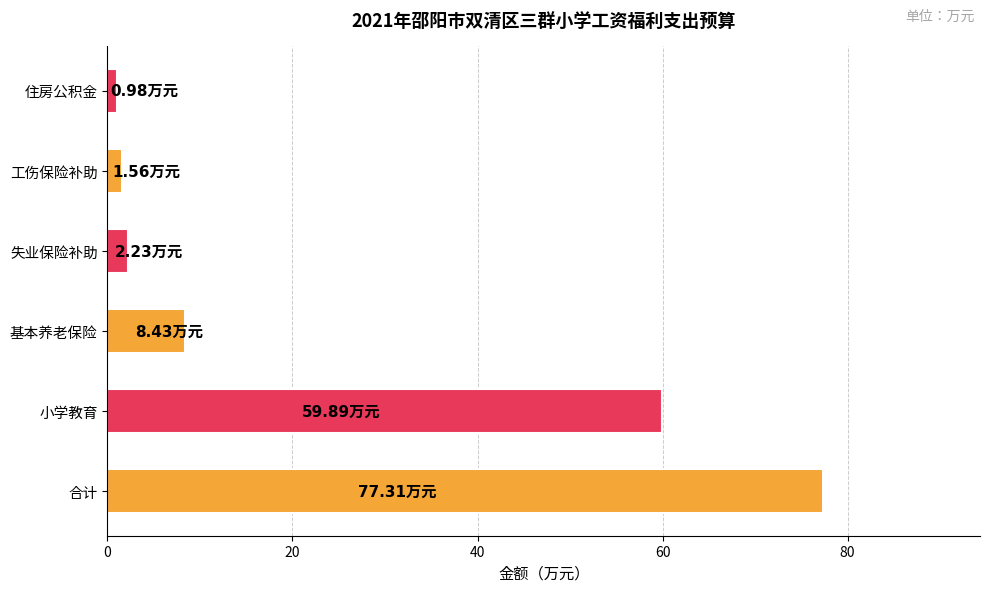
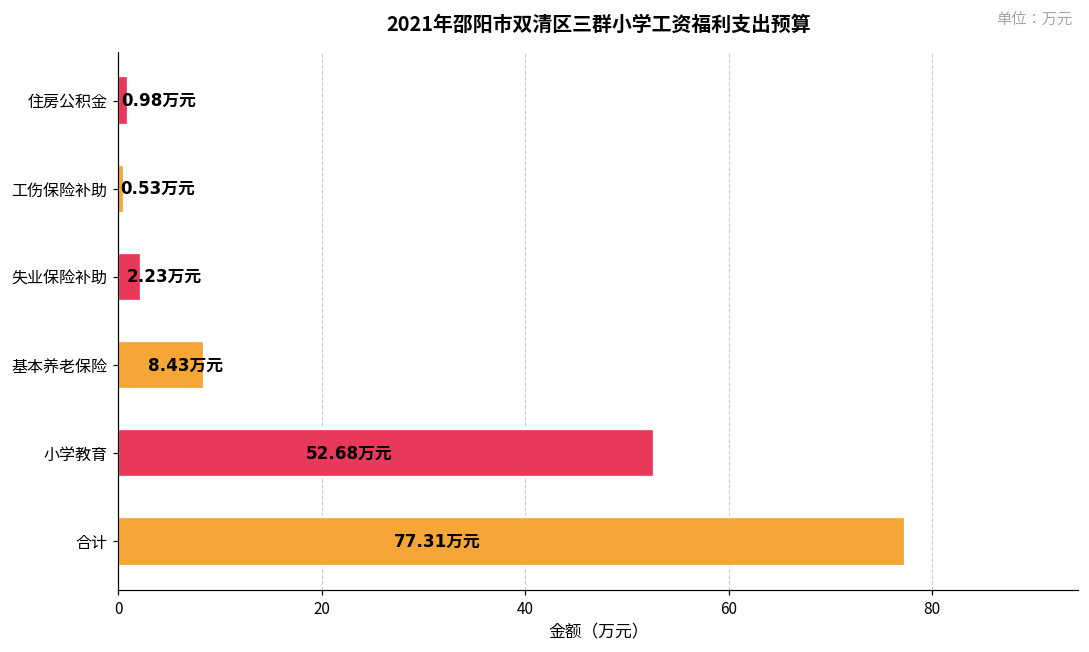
工伤保险补助: 1.56 -> 0.53
小学教育: 59.89 -> 52.68
